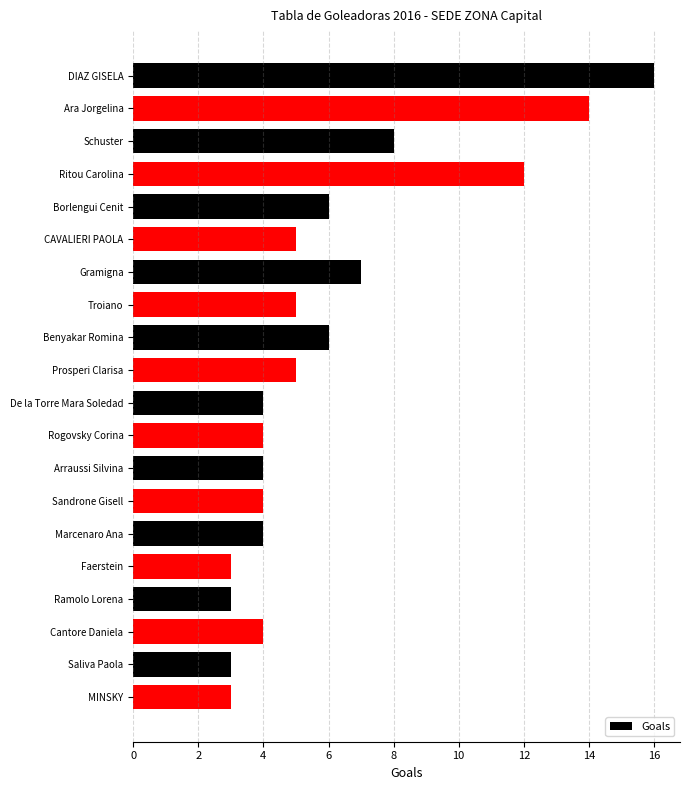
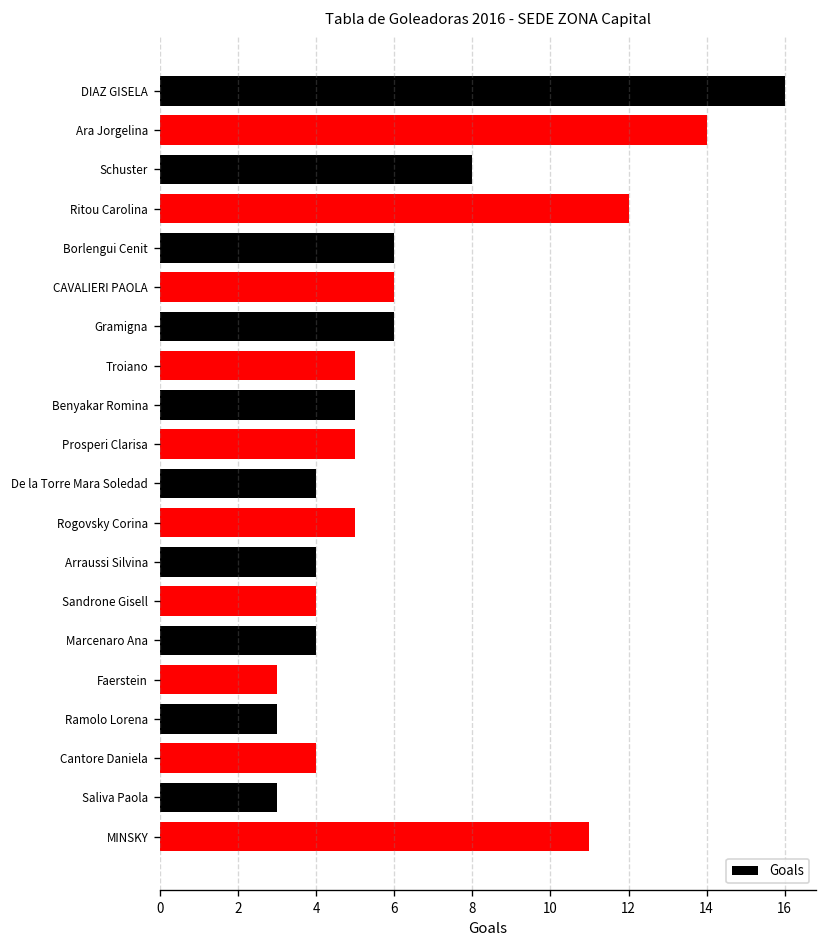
CAVALIERI PAOLA: 5 -> 6
Gramigna: 7 -> 6
Benyakar Romina: 6 -> 5
Rogovsky Corina: 4 -> 5
MINSKY: 3 -> 11
